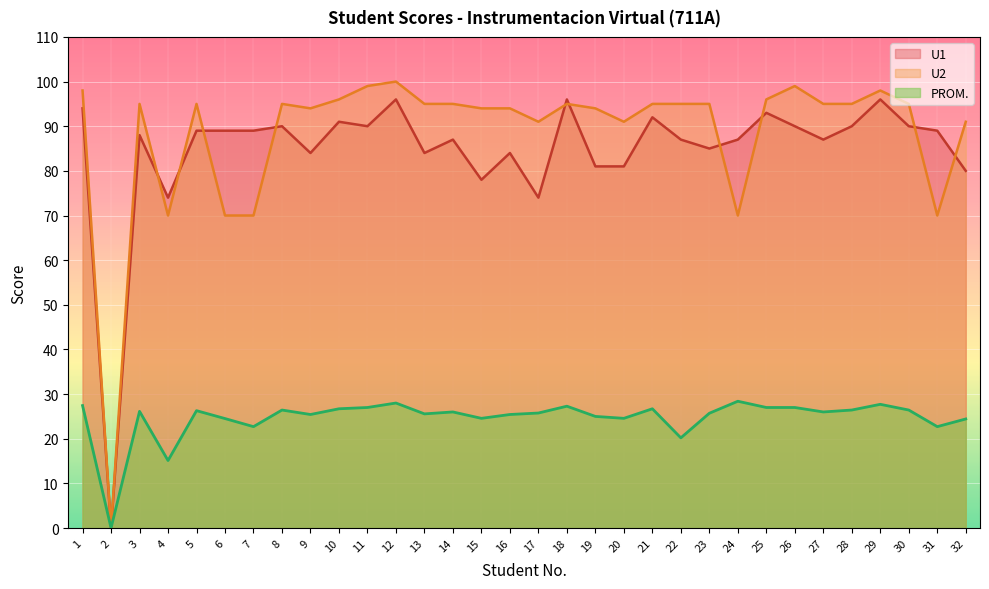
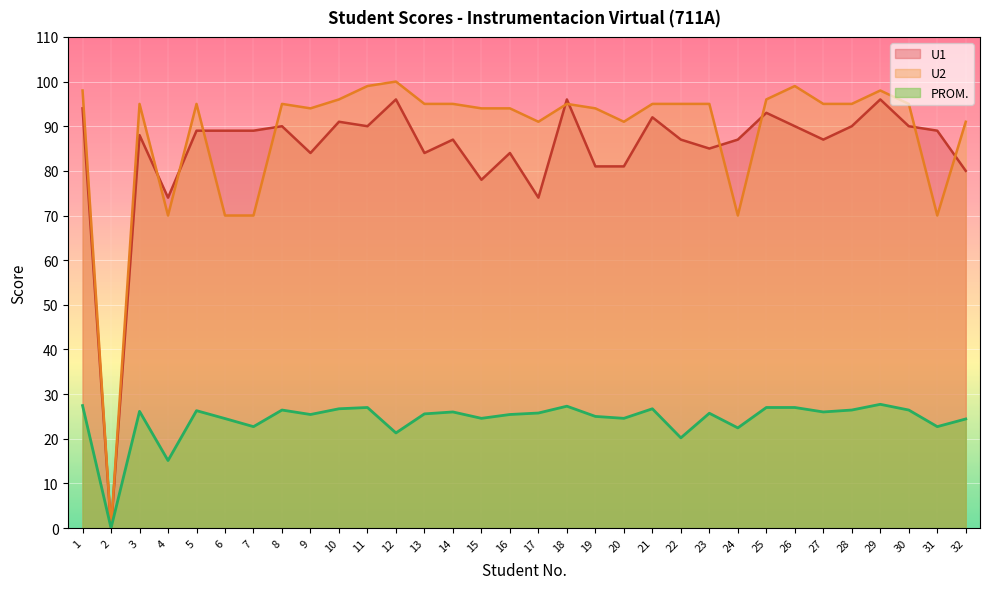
PROM., 12: 28 -> 21
PROM., 24: 28 -> 22
